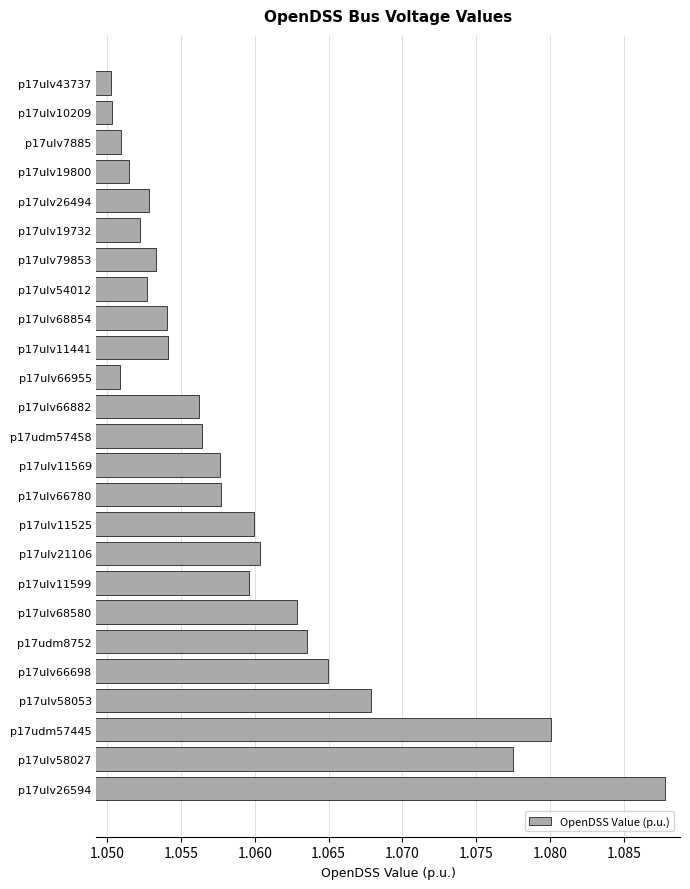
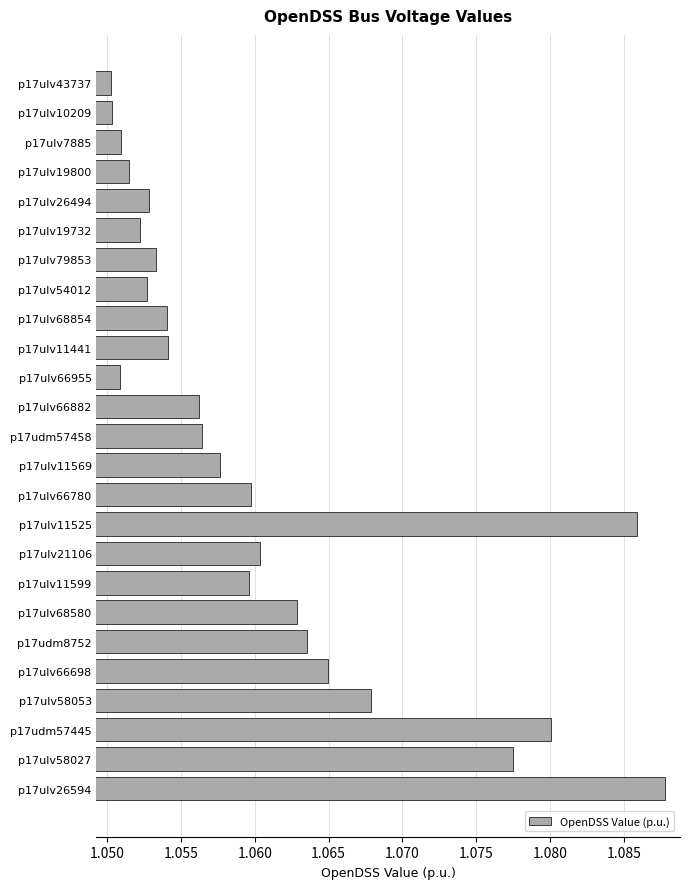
p17ulv66780: 1.0577 -> 1.0598
p17ulv11525: 1.0600 -> 1.0859
